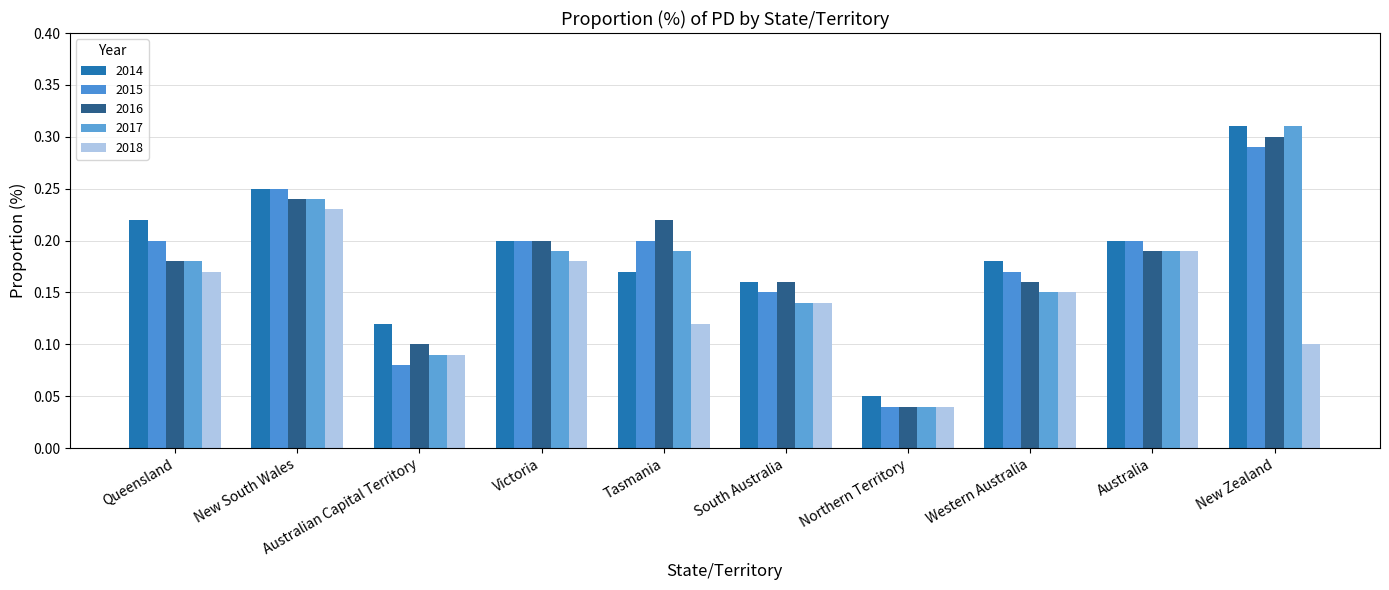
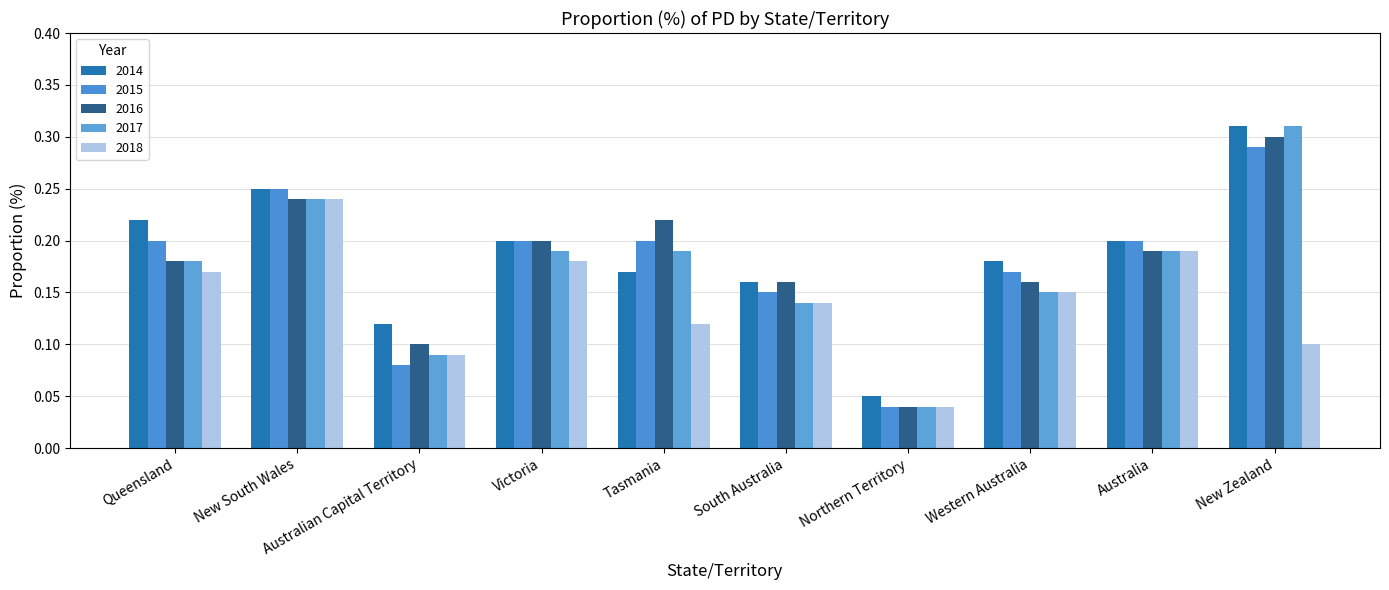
2018, New South Wales: 0.23 -> 0.24
